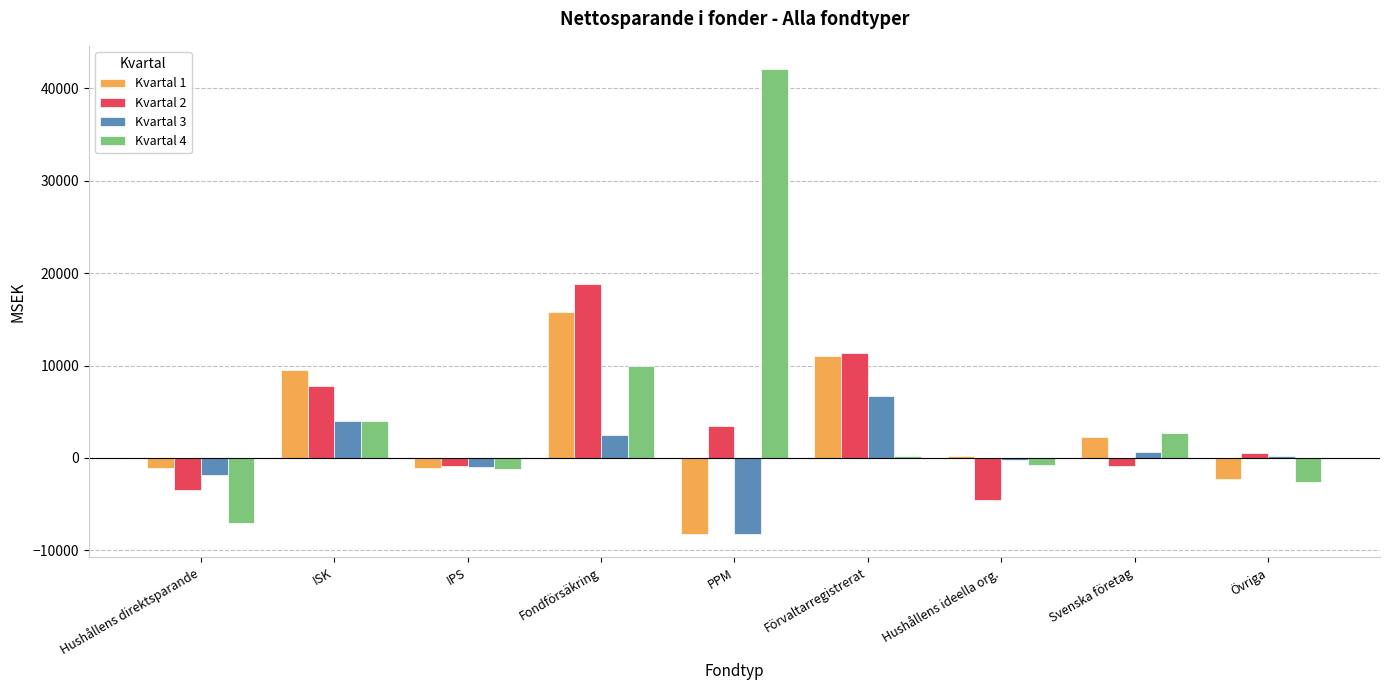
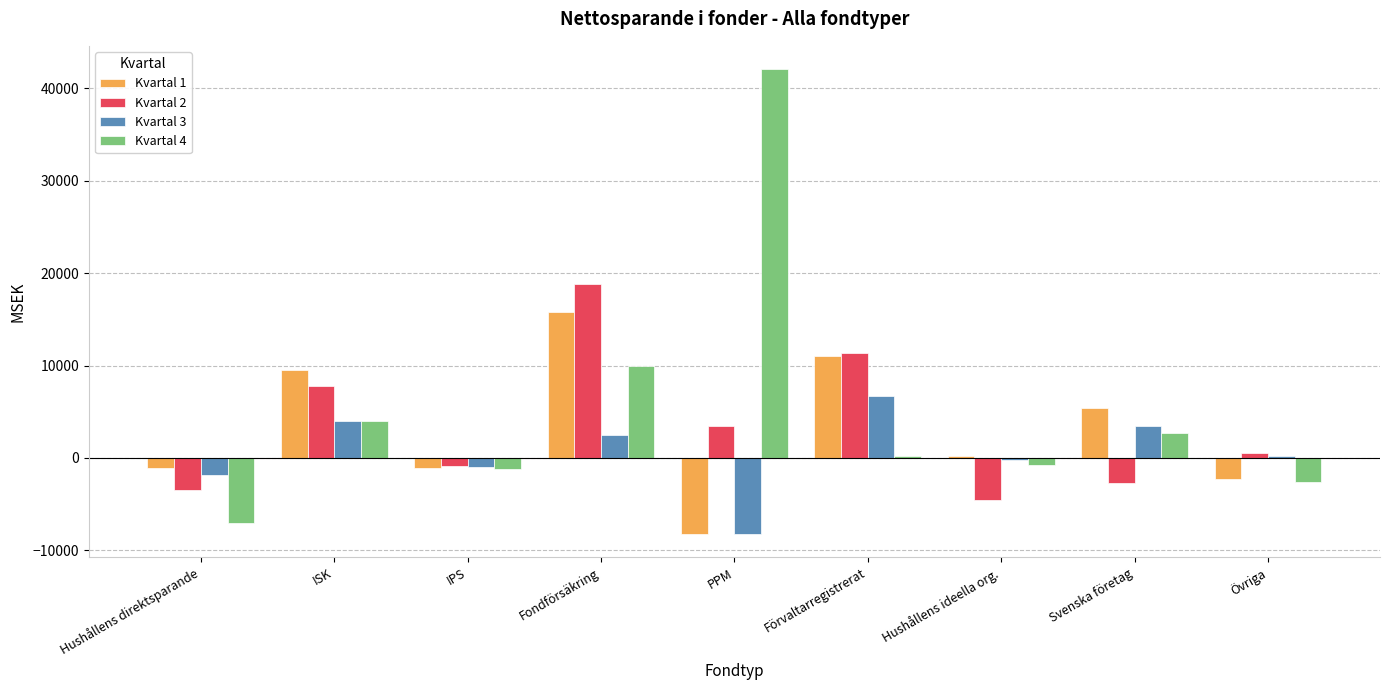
Kvartal 1, Svenska företag: 2000 -> 5000
Kvartal 2, Svenska företag: -1000 -> -3000
Kvartal 3, Svenska företag: 1000 -> 3000
